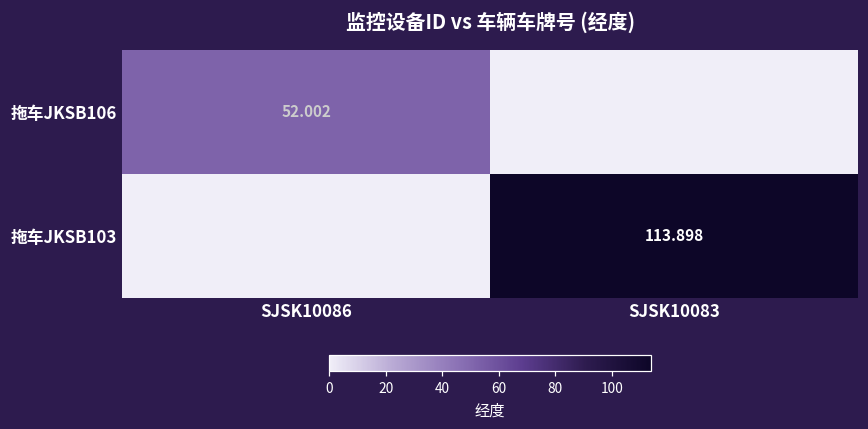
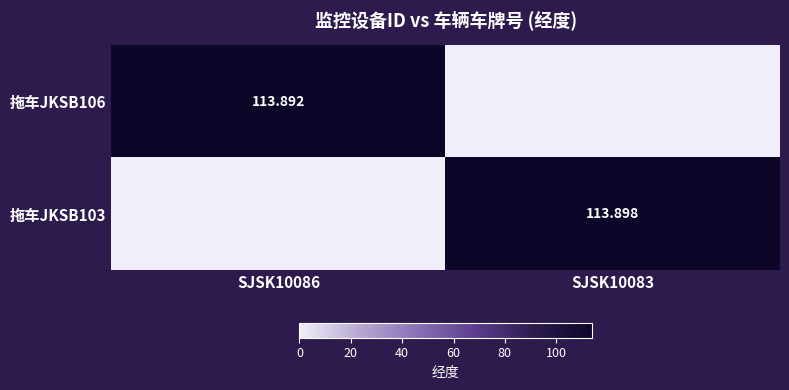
拖车JKSB106, SJSK10086: 52.002 -> 113.892
